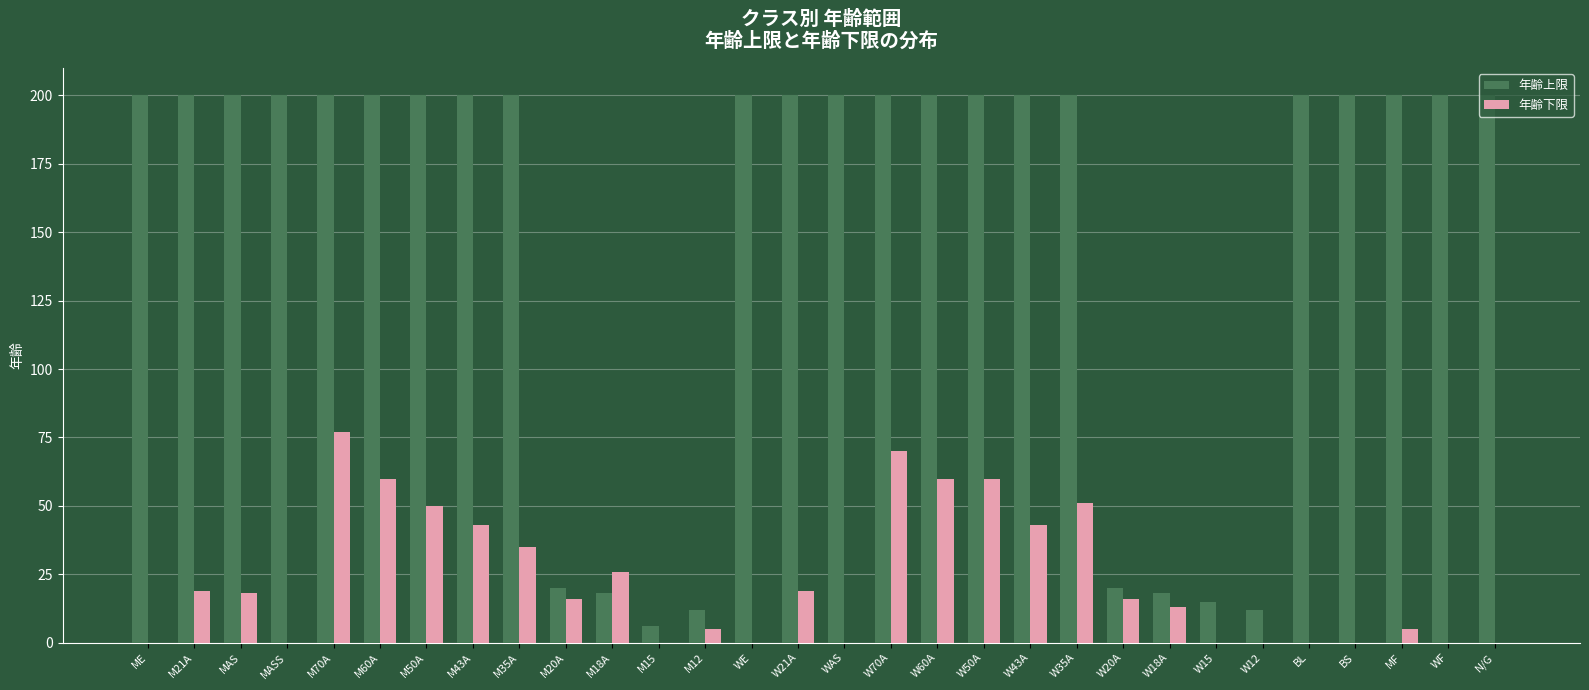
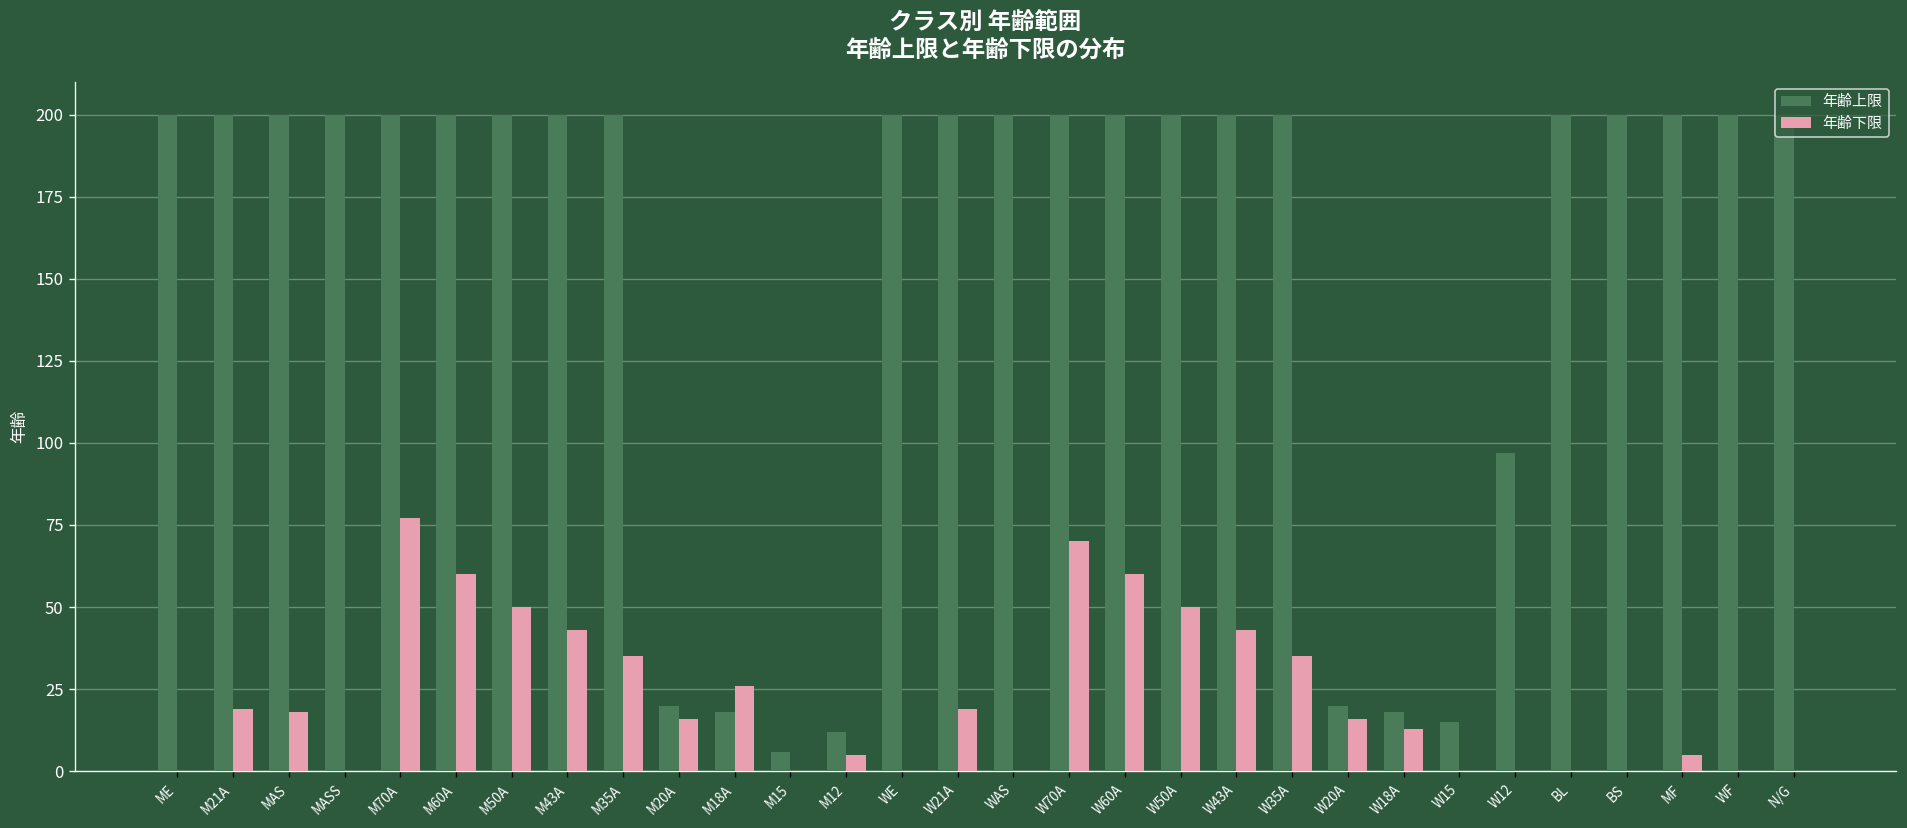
年齢下限, W50A: 60 -> 50
年齢下限, W35A: 51 -> 35
年齢上限, W12: 12 -> 97
